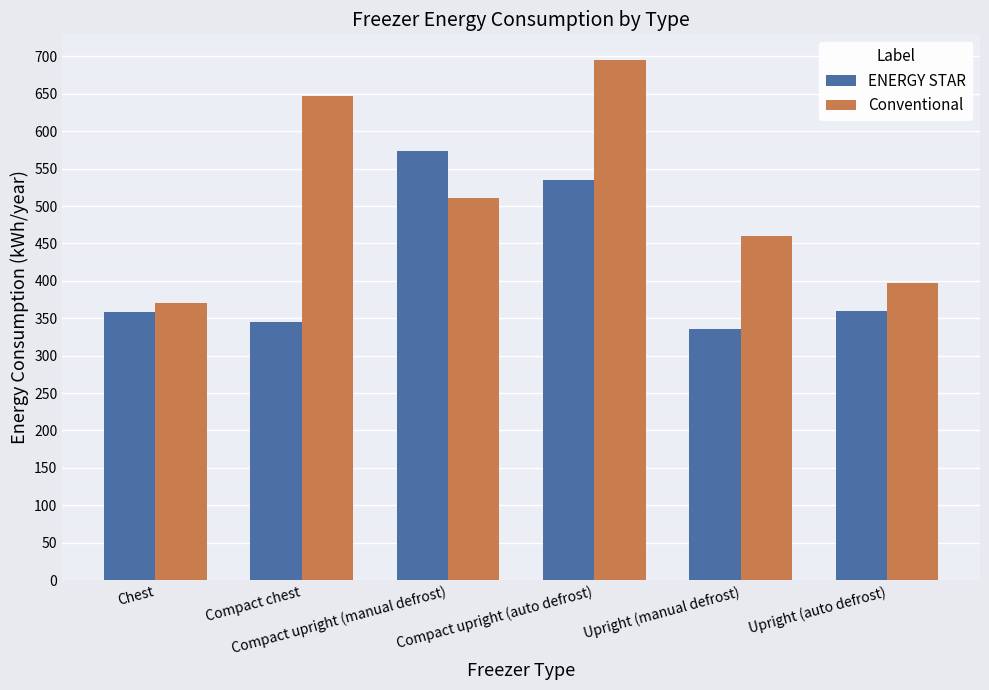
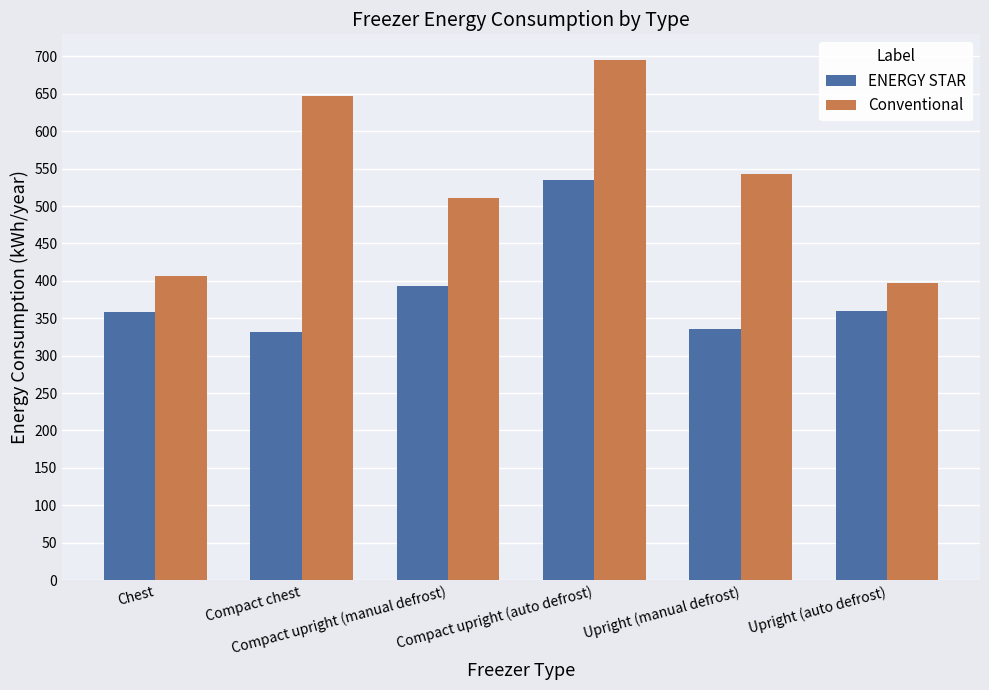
Conventional, Chest: 370 -> 410
ENERGY STAR, Compact chest: 340 -> 330
ENERGY STAR, Compact upright (manual defrost): 570 -> 390
Conventional, Upright (manual defrost): 460 -> 540
